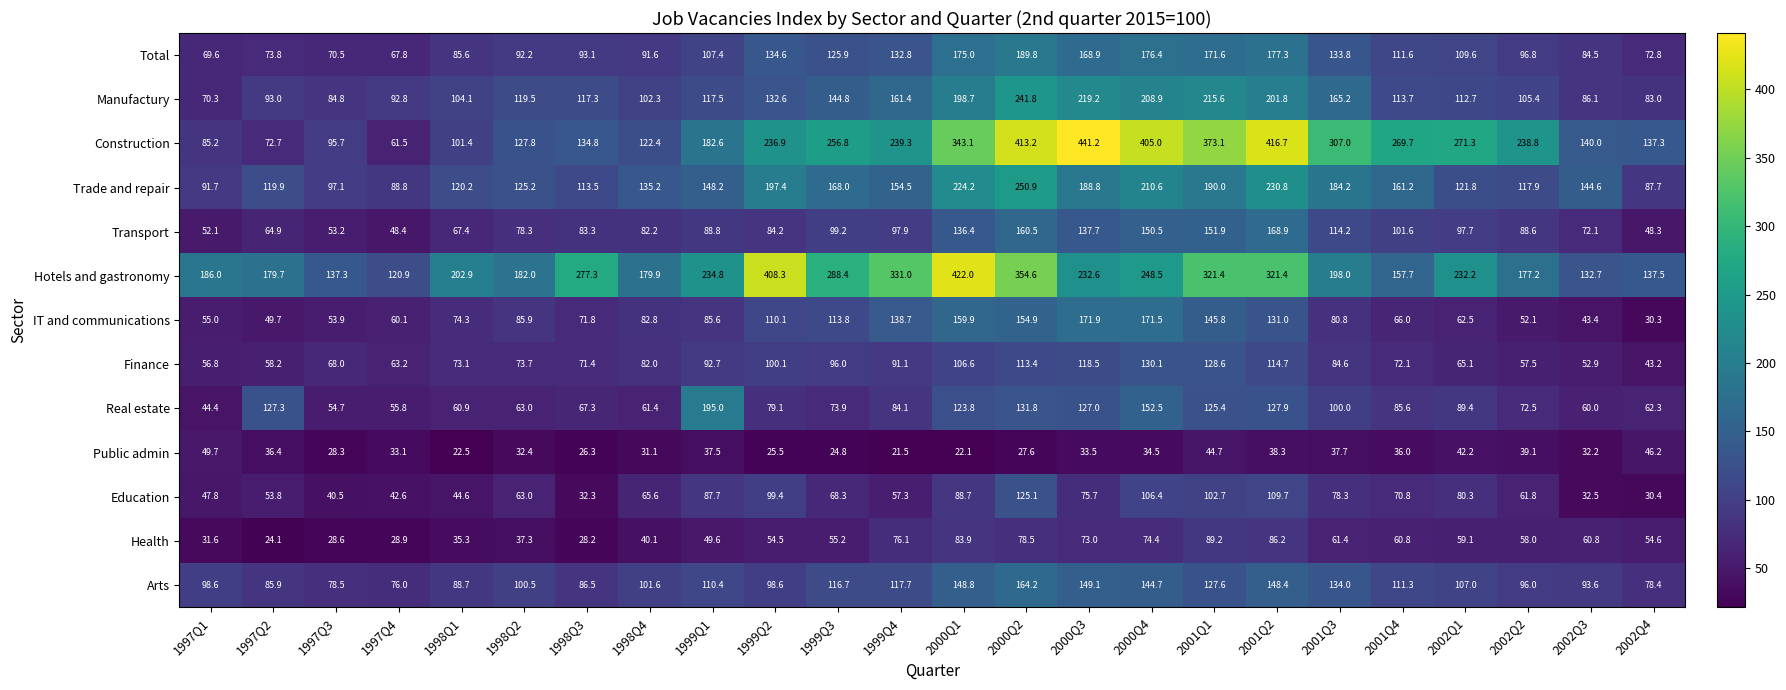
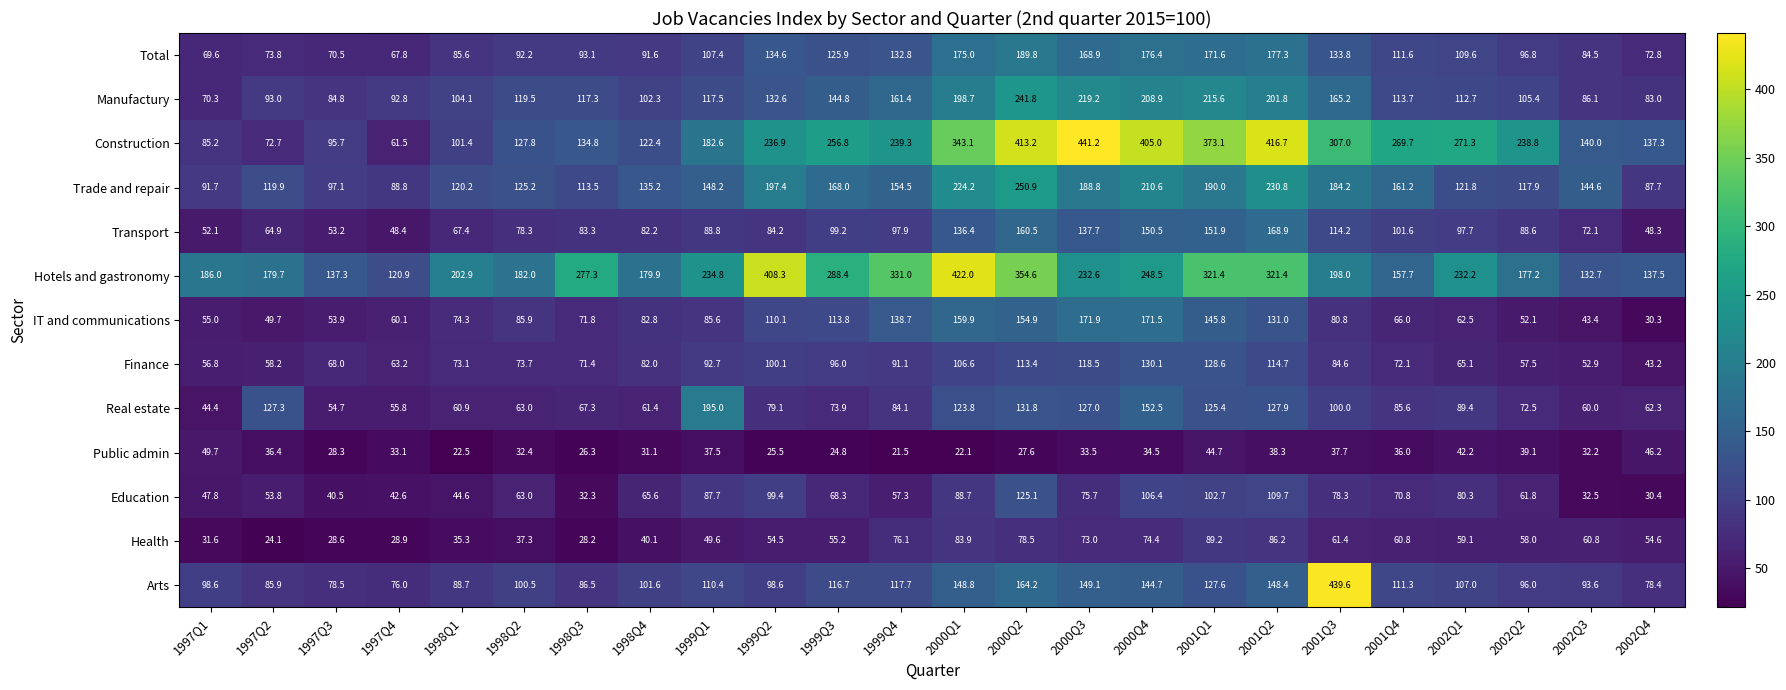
Arts, 2001Q3: 134.0 -> 439.6
